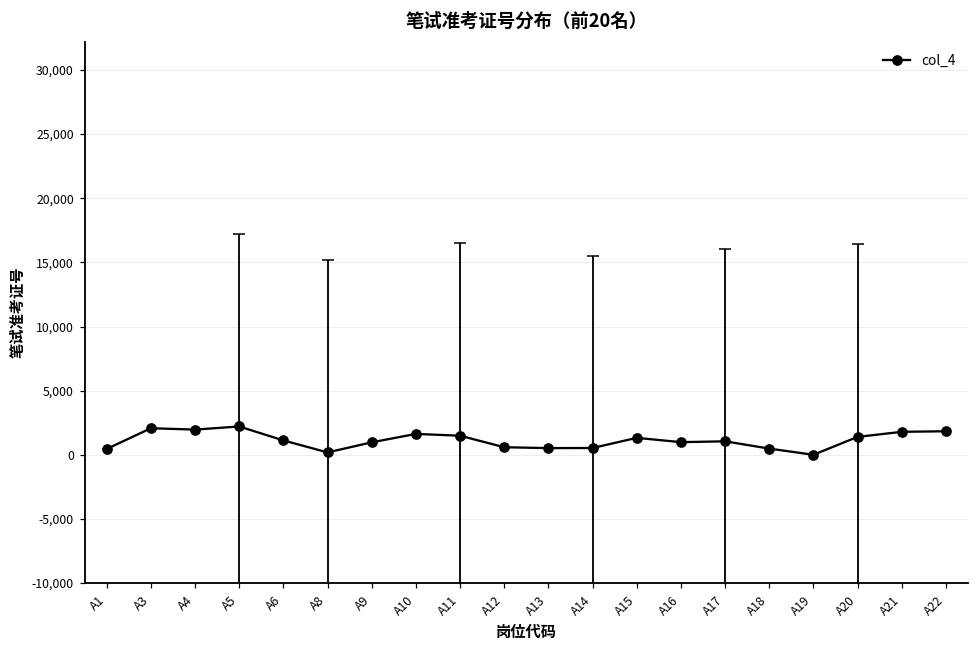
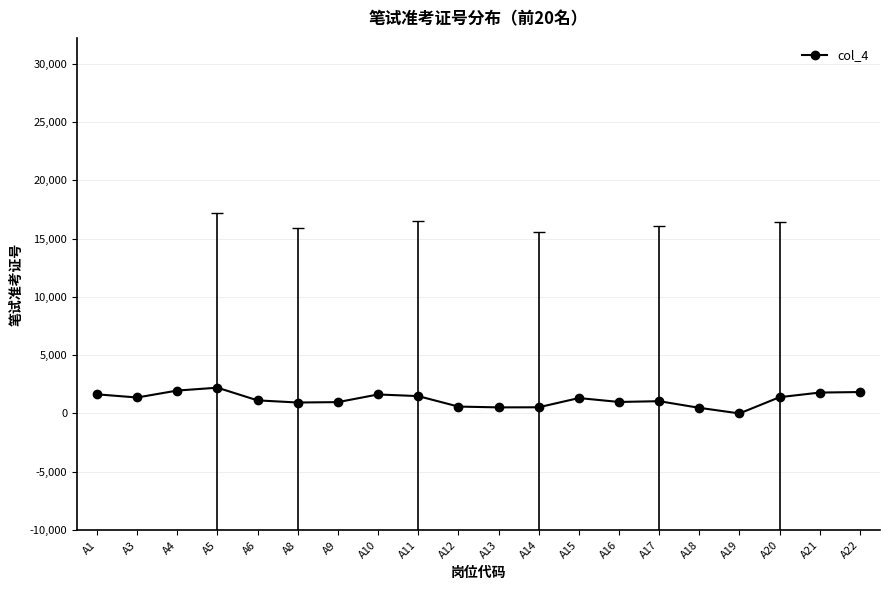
col_4, A1: 500 -> 1,600
col_4, A3: 2,100 -> 1,400
col_4, A8: 200 -> 900
